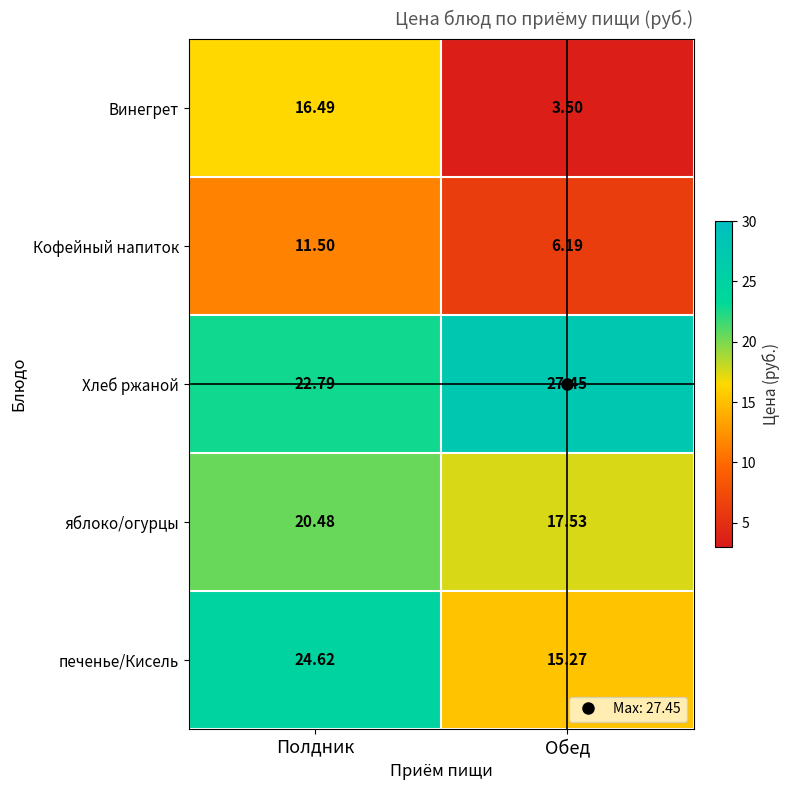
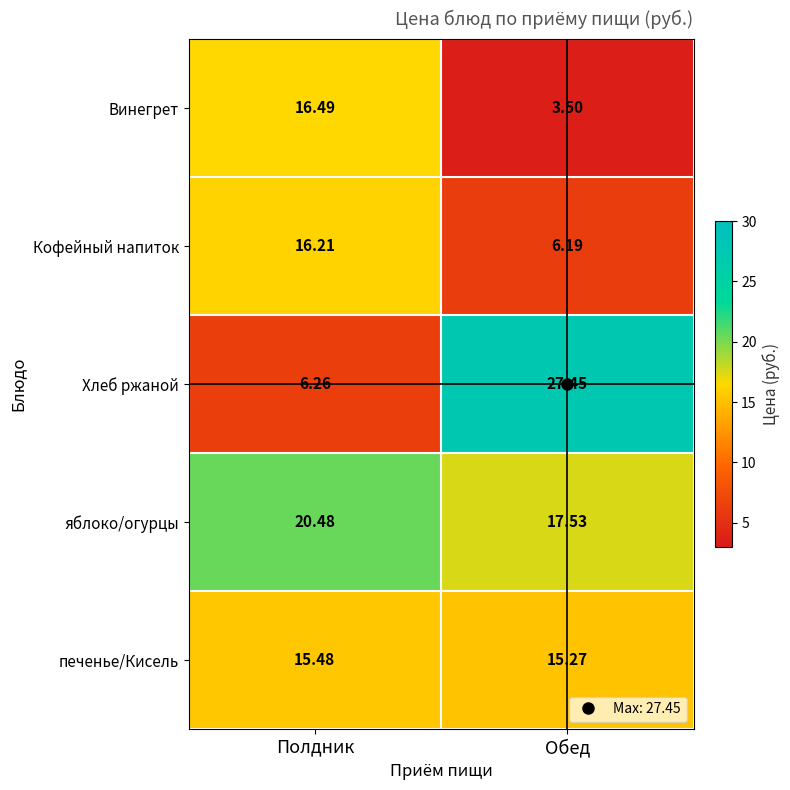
Кофейный напиток, Полдник: 11.50 -> 16.21
Хлеб ржаной, Полдник: 22.79 -> 6.26
печенье/Кисель, Полдник: 24.62 -> 15.48
